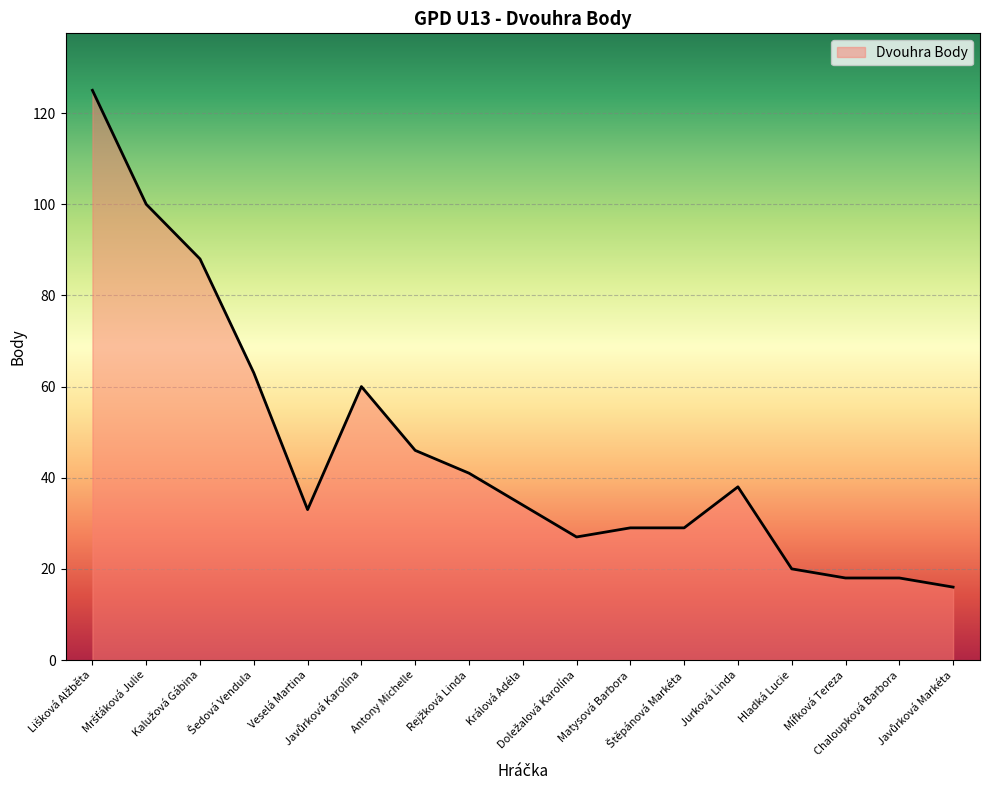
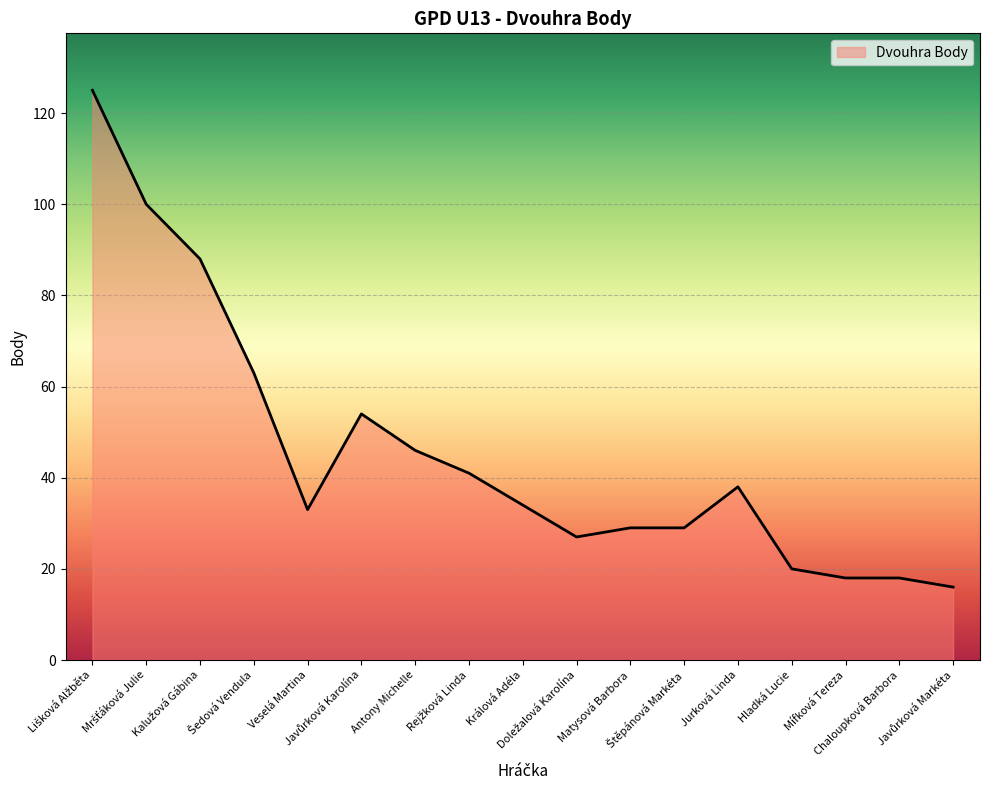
Javůrková Karolína: 60 -> 54
